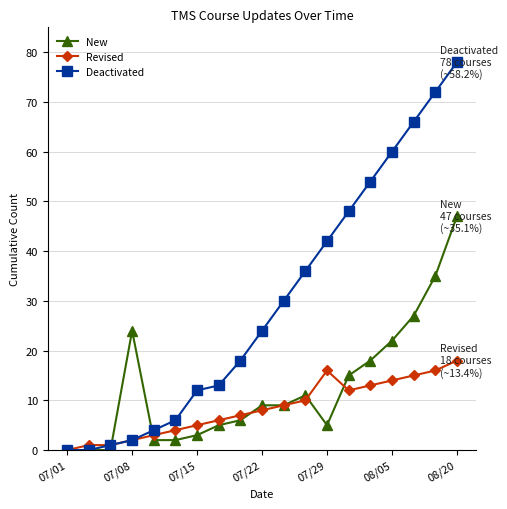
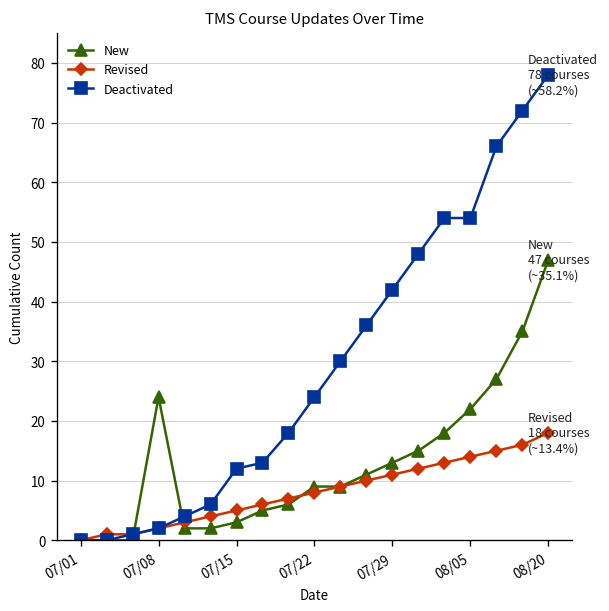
New, 07/29: 5 -> 13
Revised, 07/29: 16 -> 11
Deactivated, 08/05: 60 -> 54
